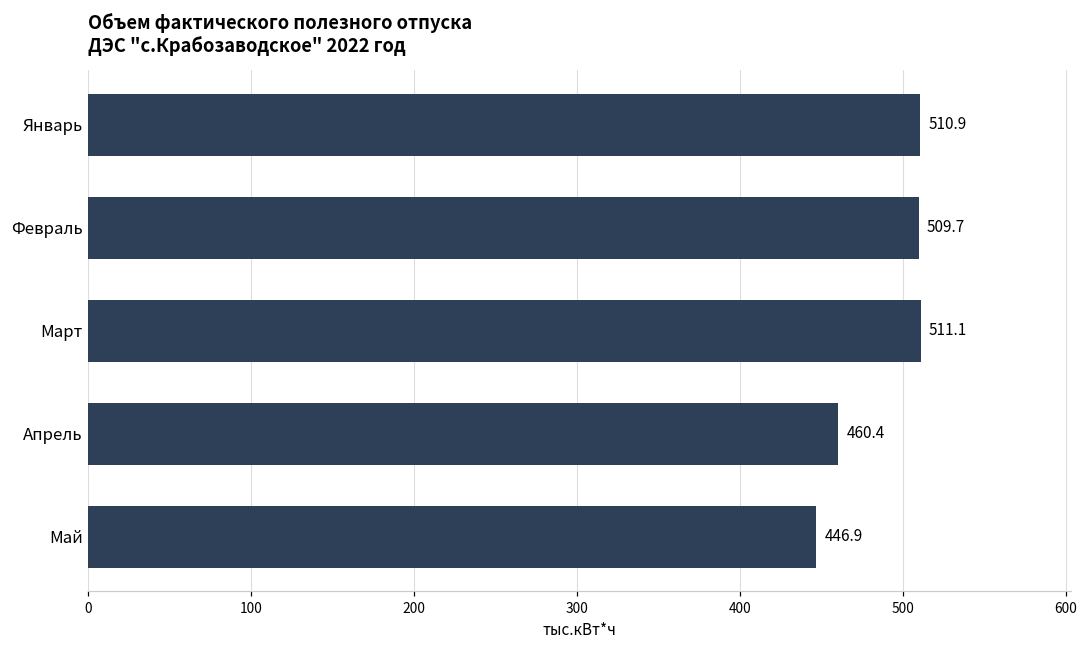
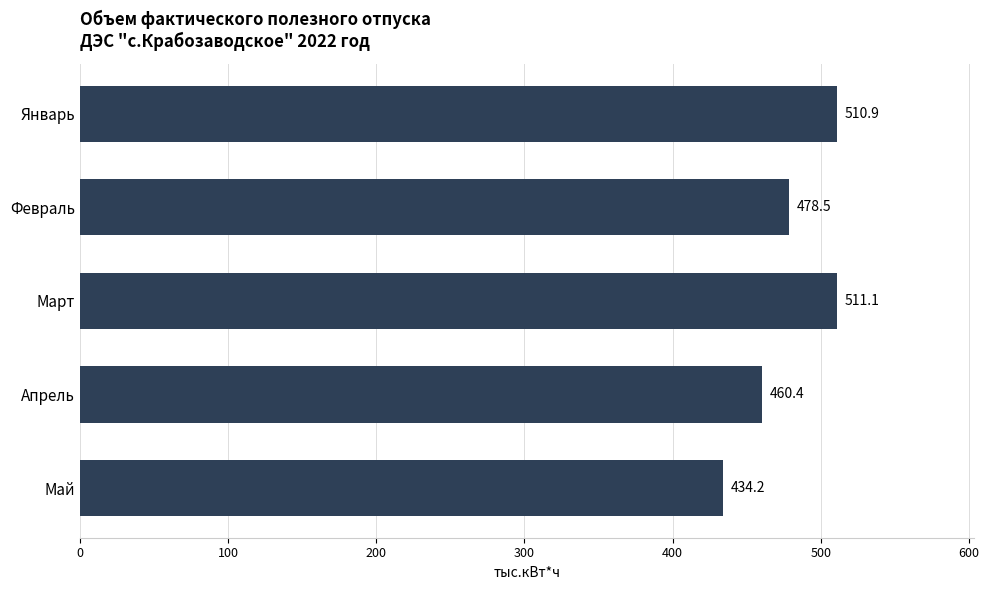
Февраль: 509.7 -> 478.5
Май: 446.9 -> 434.2
